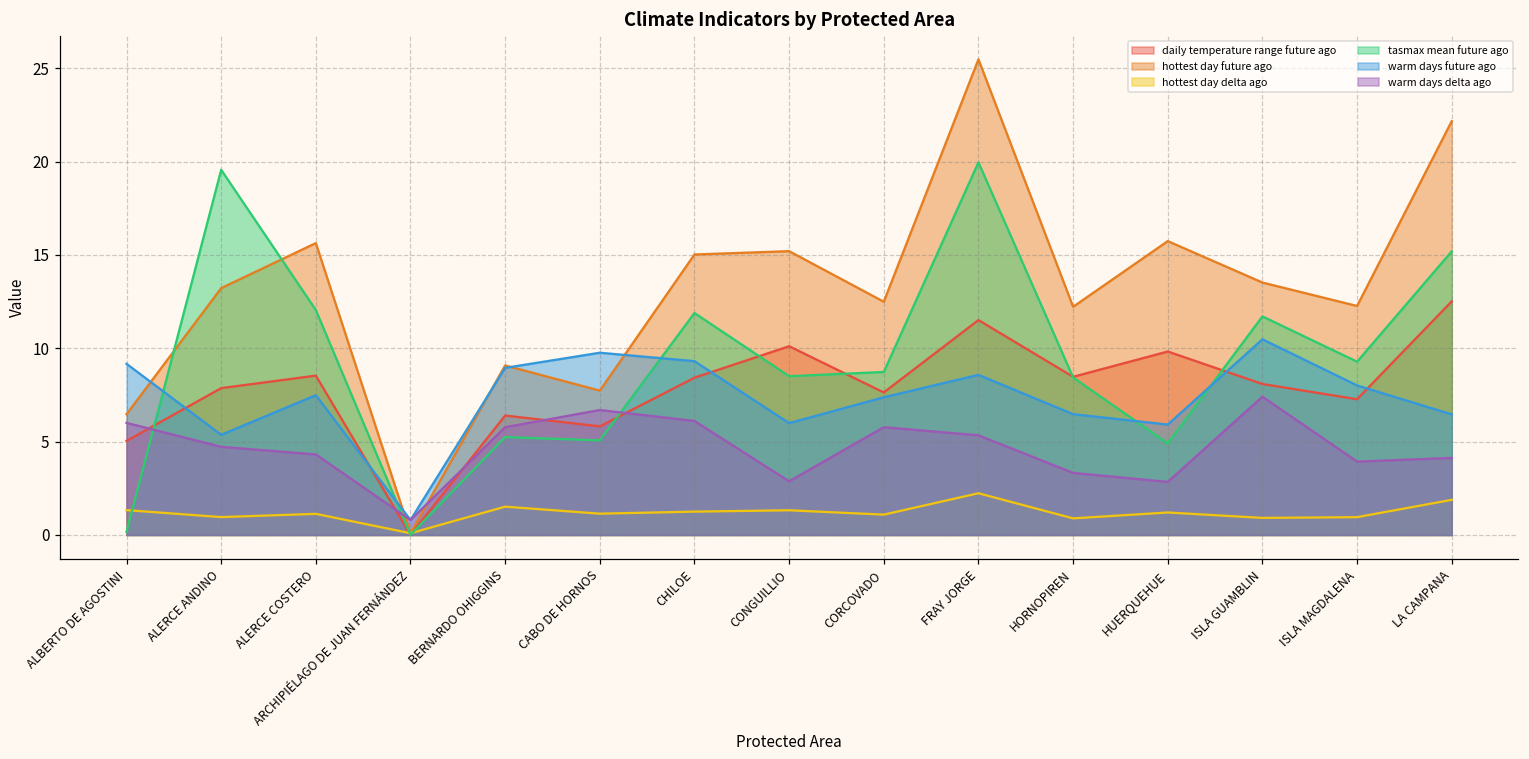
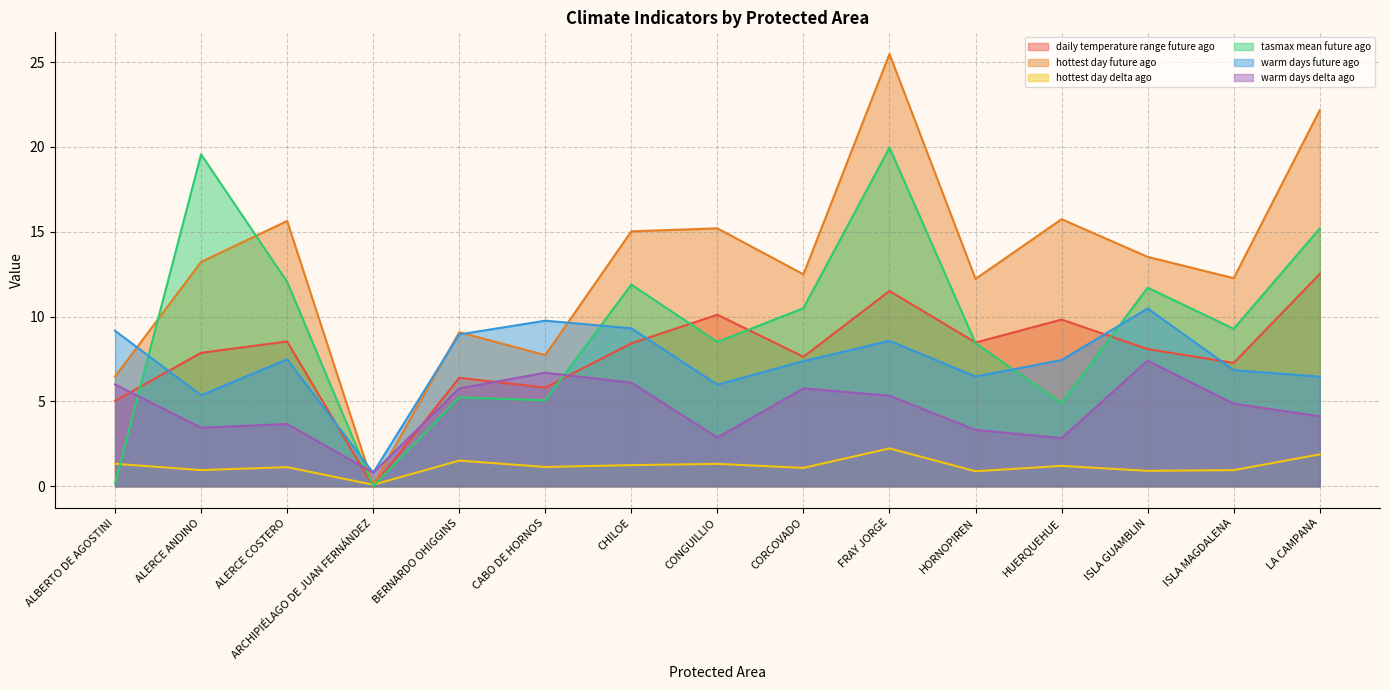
warm days delta ago, ALERCE ANDINO: 4.7 -> 3.5
warm days delta ago, ALERCE COSTERO: 4.3 -> 3.7
tasmax mean future ago, CORCOVADO: 8.7 -> 10.5
warm days future ago, HUERQUEHUE: 5.9 -> 7.4
warm days future ago, ISLA MAGDALENA: 8.0 -> 6.9
warm days delta ago, ISLA MAGDALENA: 3.9 -> 4.9
